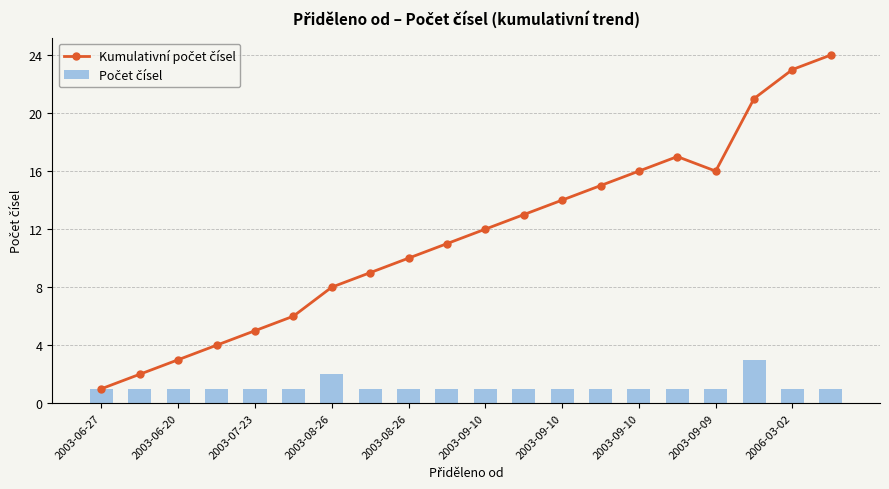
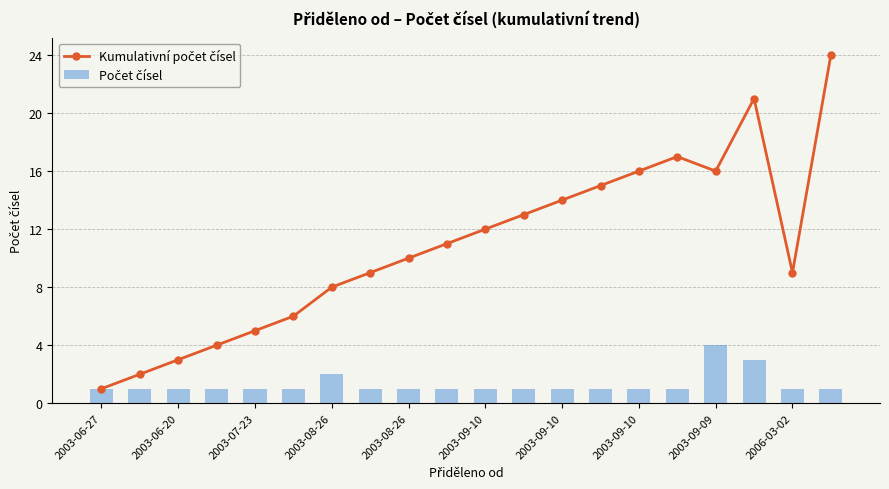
Počet čísel, 2003-09-09: 1 -> 4
Kumulativní počet čísel, 2006-03-02: 23 -> 9
